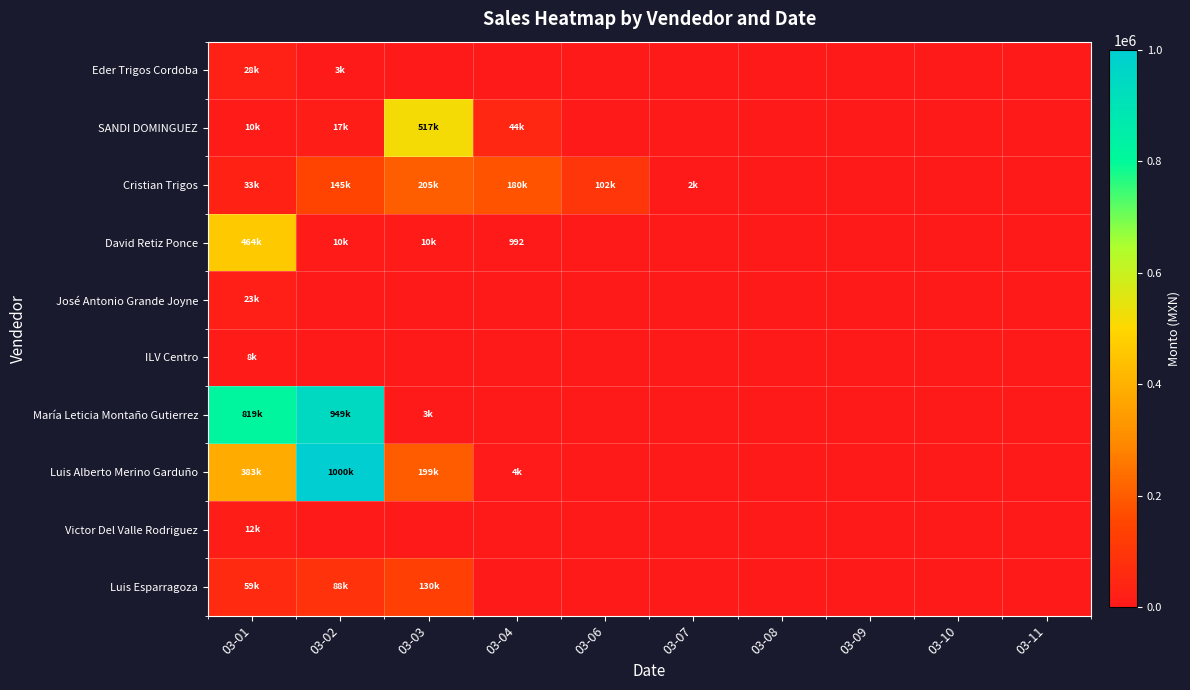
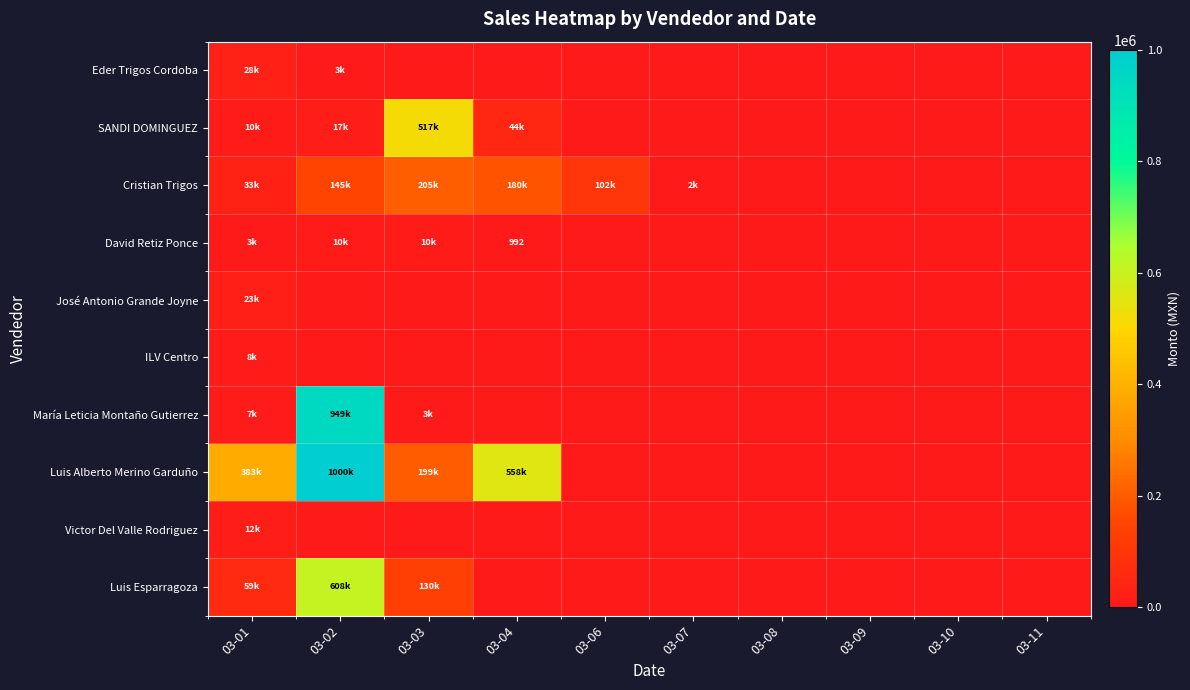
David Retiz Ponce, 03-01: 464k -> 3k
María Leticia Montaño Gutierrez, 03-01: 819k -> 7k
Luis Alberto Merino Garduño, 03-04: 4k -> 558k
Luis Esparragoza, 03-02: 88k -> 608k
